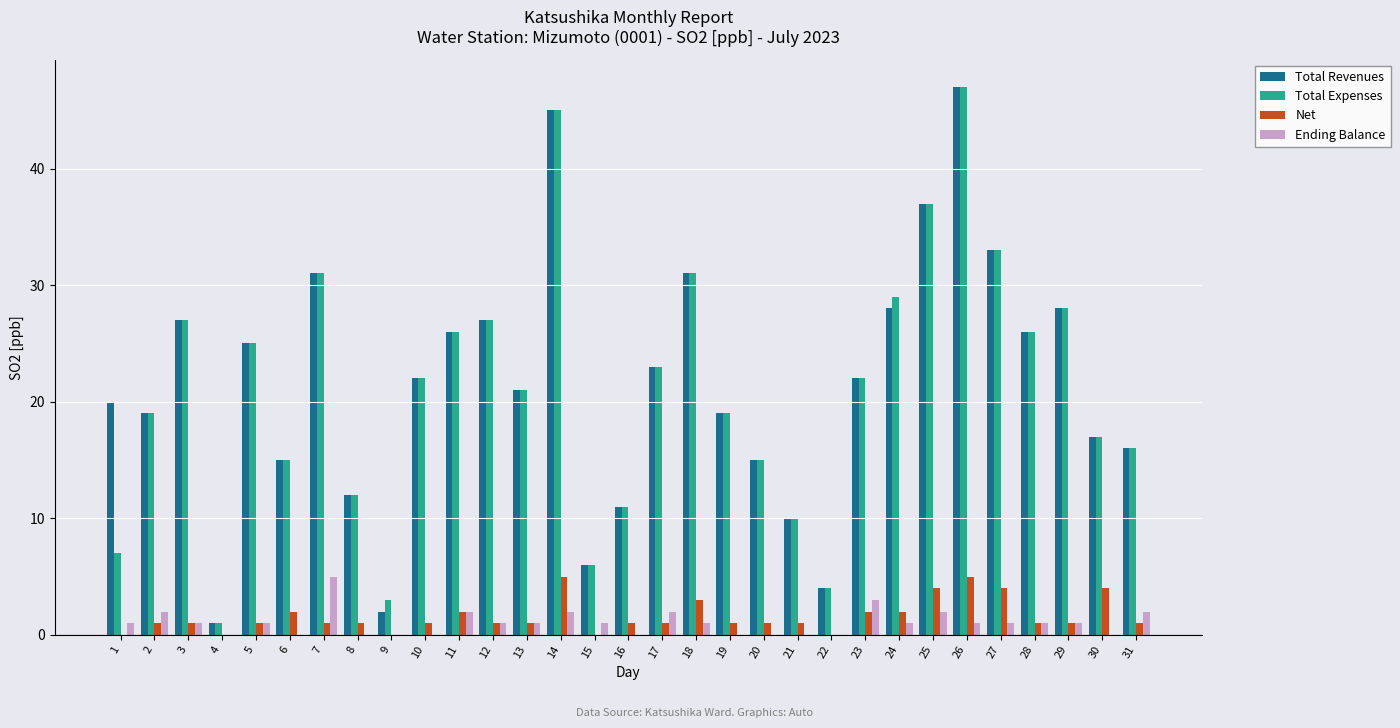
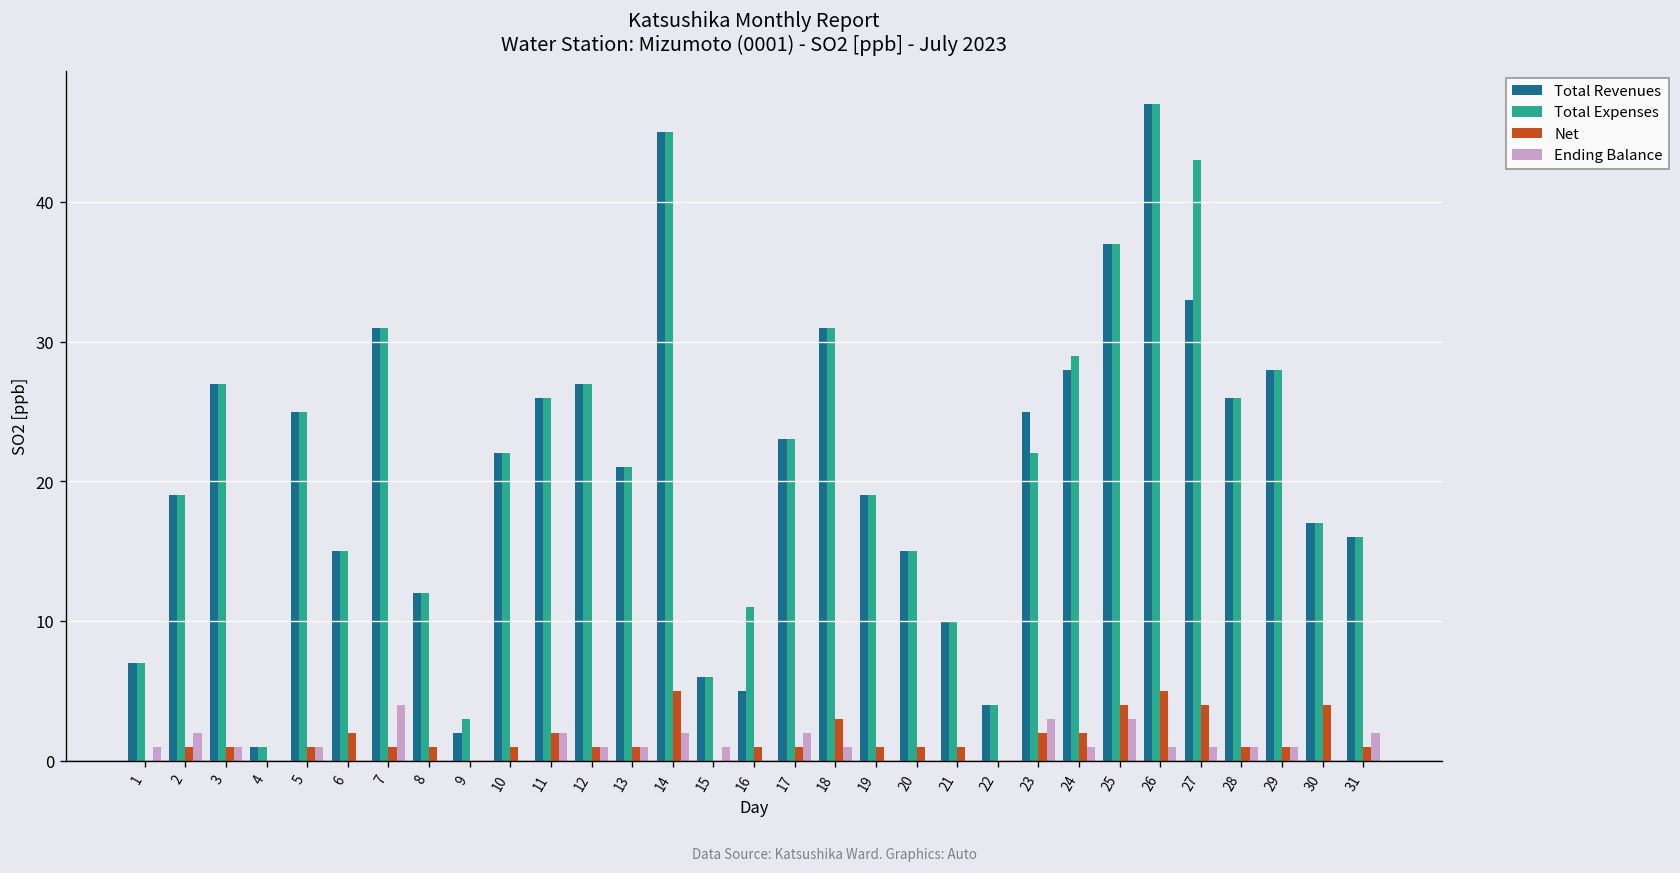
Total Revenues, 1: 20 -> 7
Ending Balance, 7: 5 -> 4
Total Revenues, 16: 11 -> 5
Total Revenues, 23: 22 -> 25
Ending Balance, 25: 2 -> 3
Total Expenses, 27: 33 -> 43
